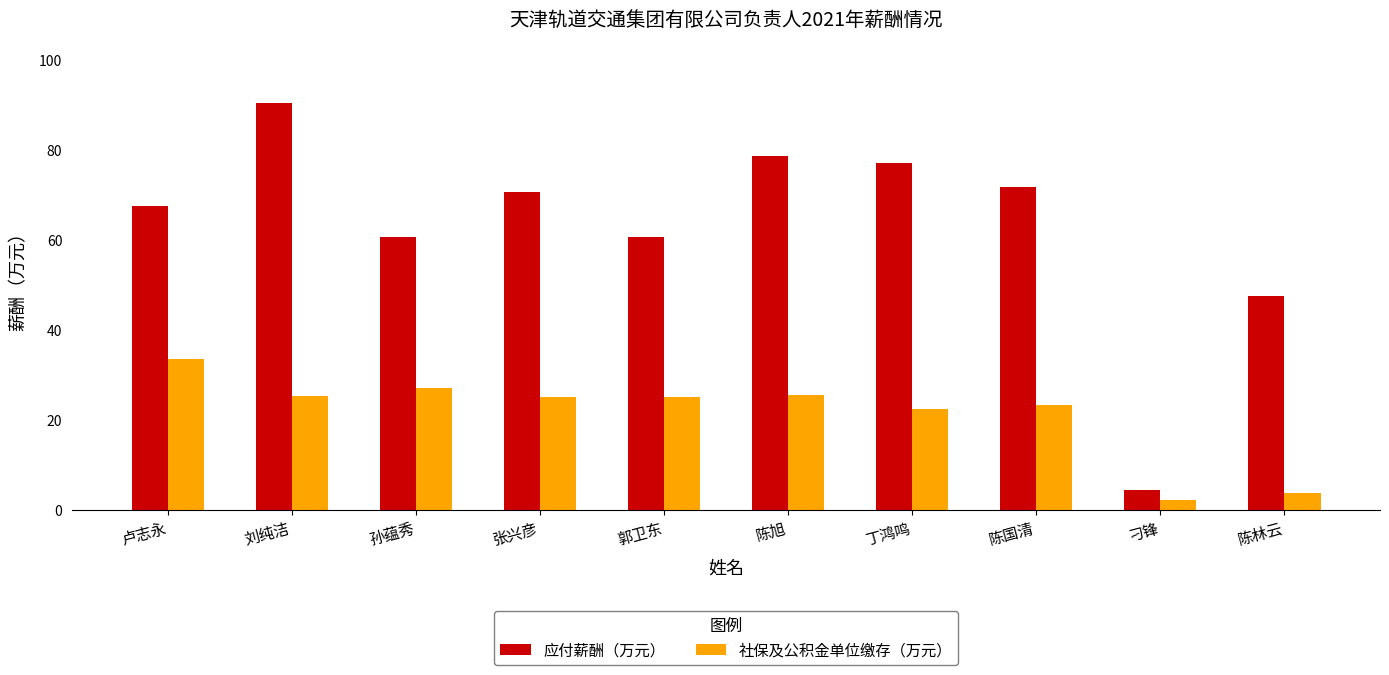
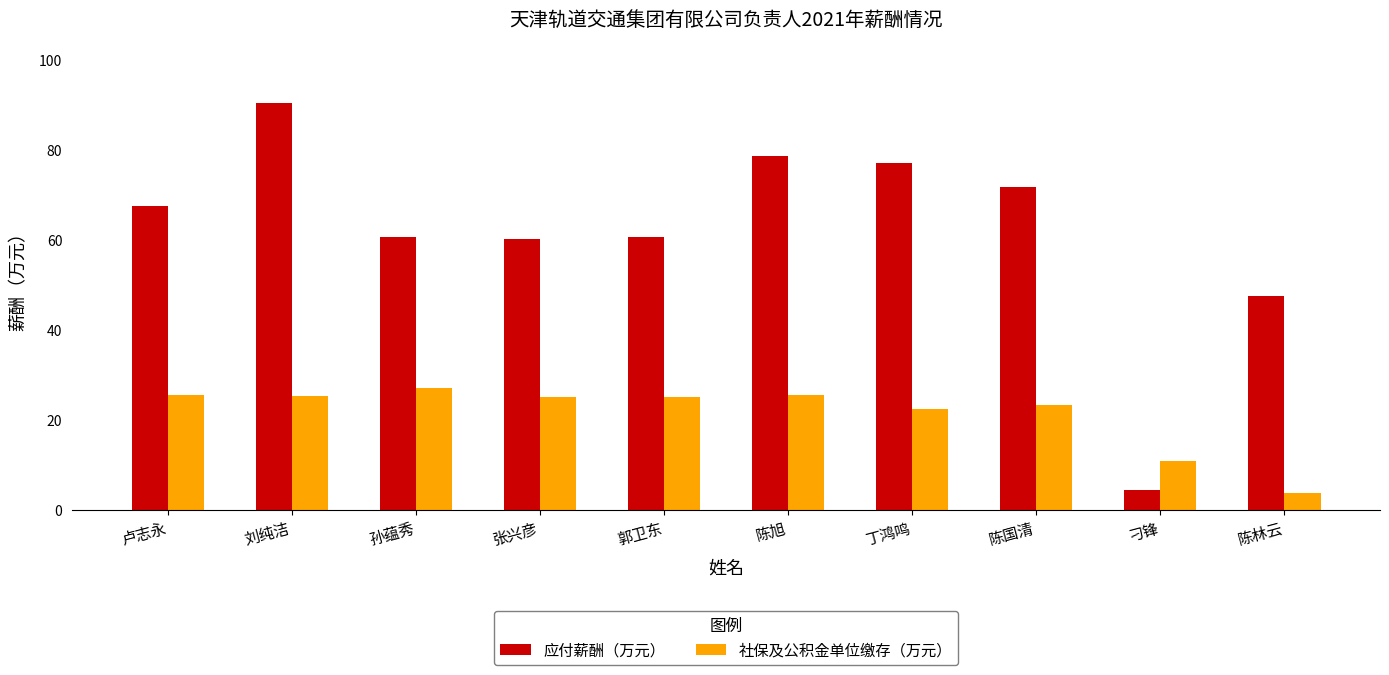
社保及公积金单位缴存（万元）, 卢志永: 34 -> 26
应付薪酬（万元）, 张兴彦: 71 -> 60
社保及公积金单位缴存（万元）, 刁锋: 2 -> 11
